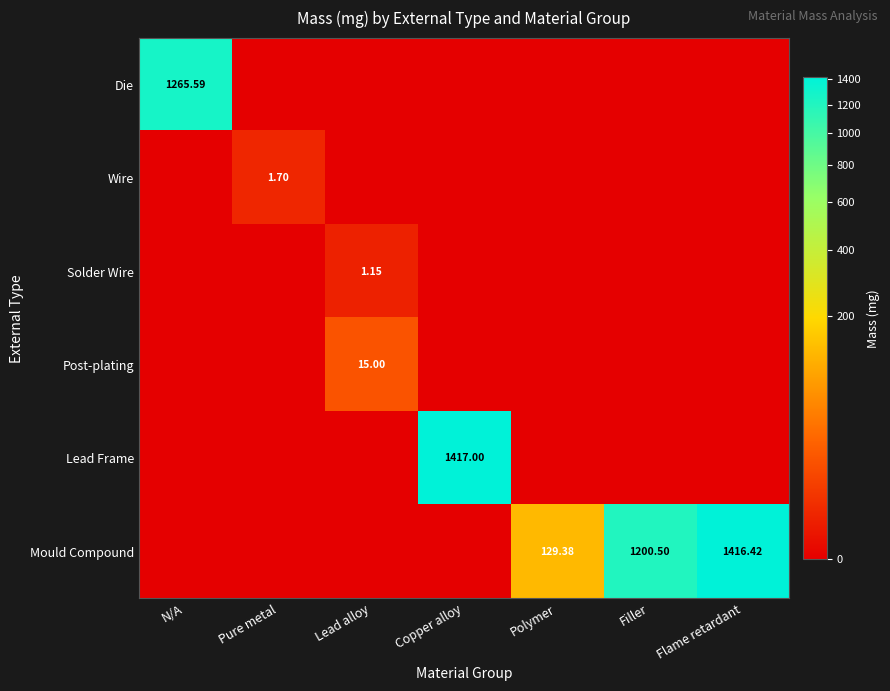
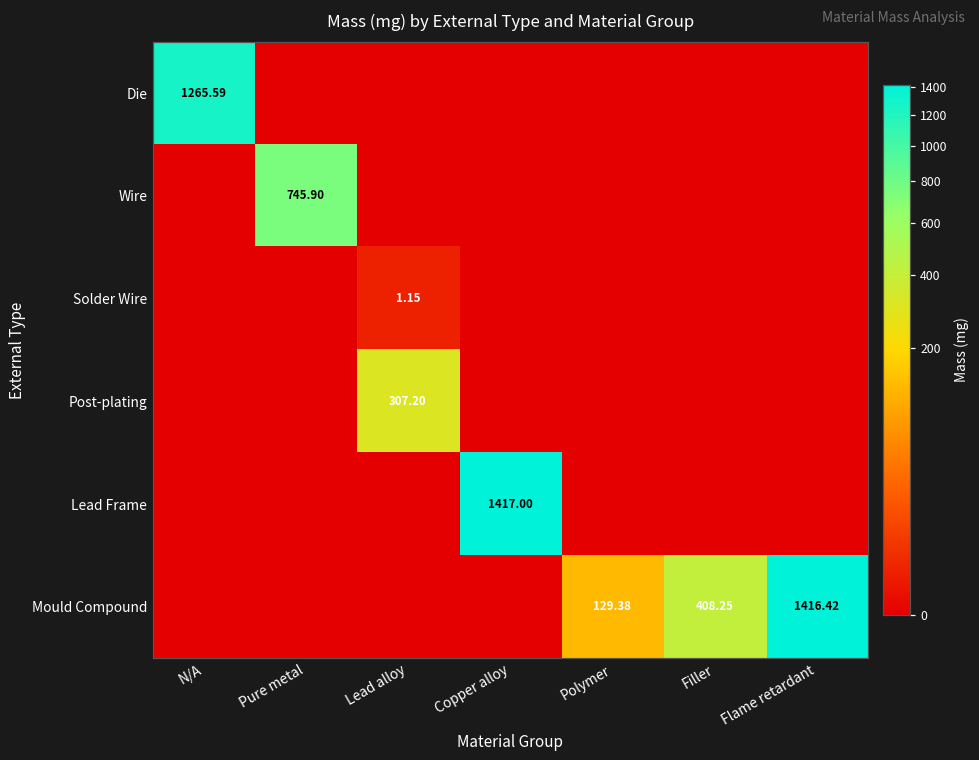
Wire, Pure metal: 1.70 -> 745.90
Post-plating, Lead alloy: 15.00 -> 307.20
Mould Compound, Filler: 1200.50 -> 408.25
